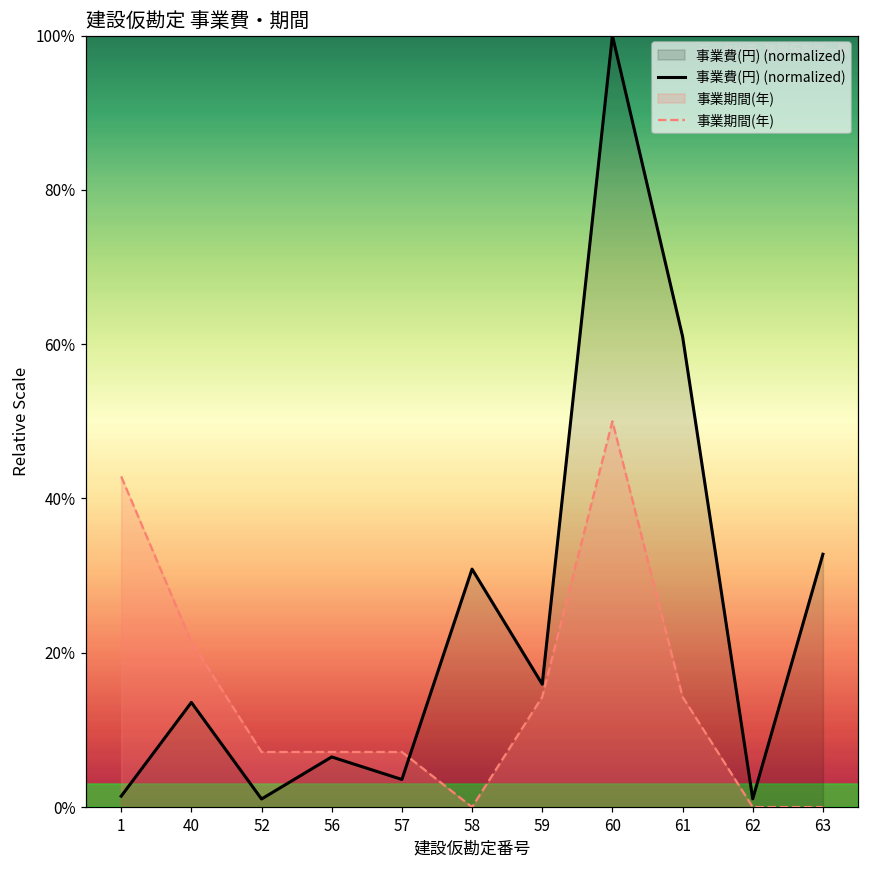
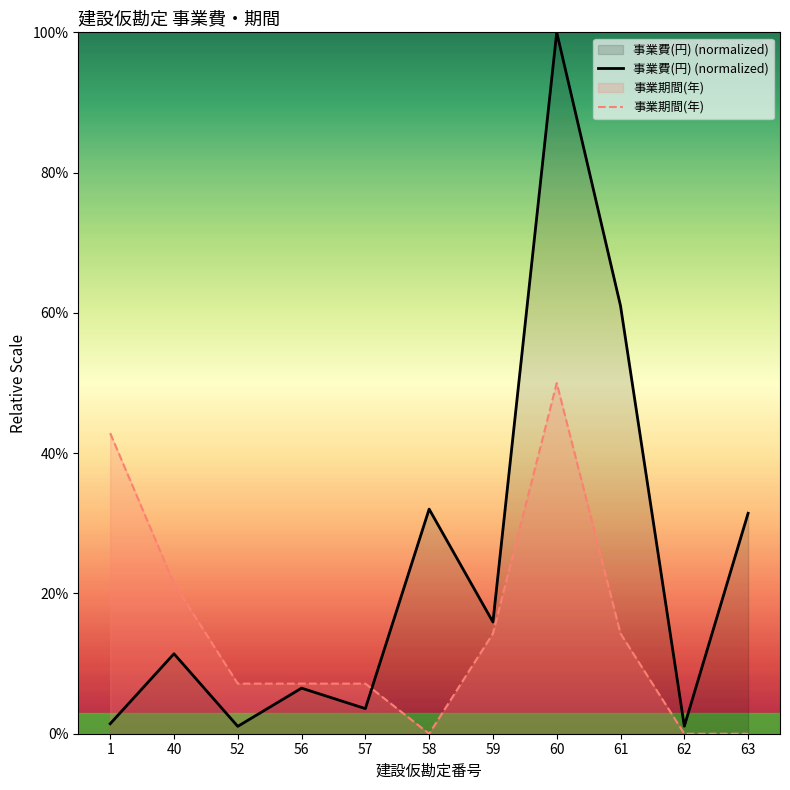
事業費(円) (normalized), 40: 14% -> 11%
事業費(円) (normalized), 58: 31% -> 32%
事業費(円) (normalized), 63: 33% -> 31%
